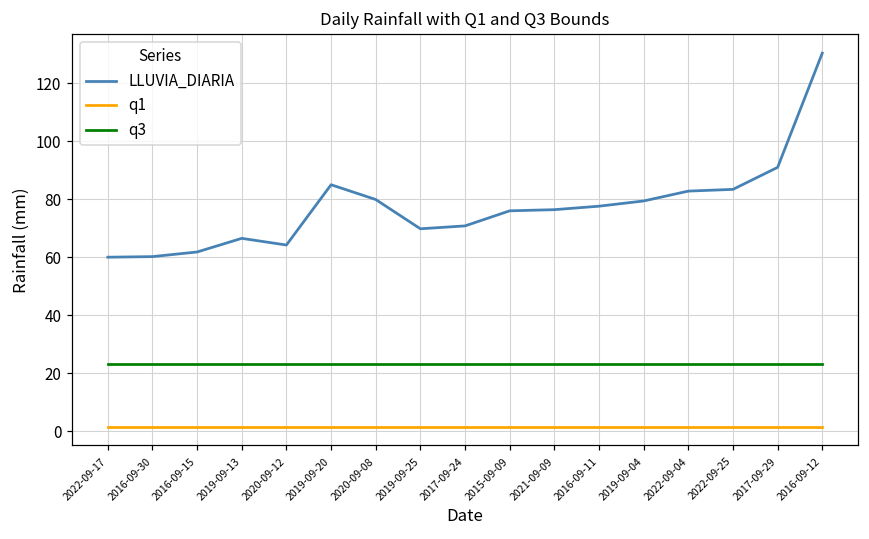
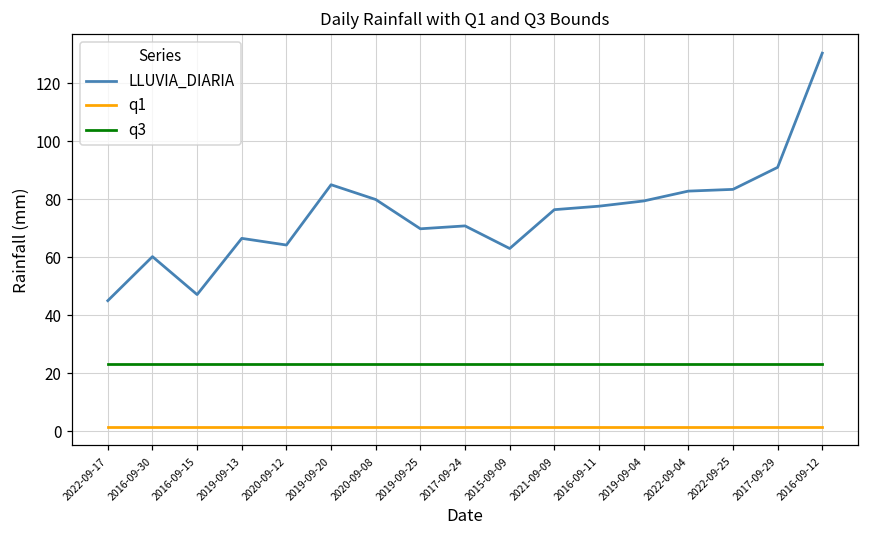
LLUVIA_DIARIA, 2022-09-17: 60 -> 45
LLUVIA_DIARIA, 2016-09-15: 62 -> 47
LLUVIA_DIARIA, 2015-09-09: 76 -> 63
